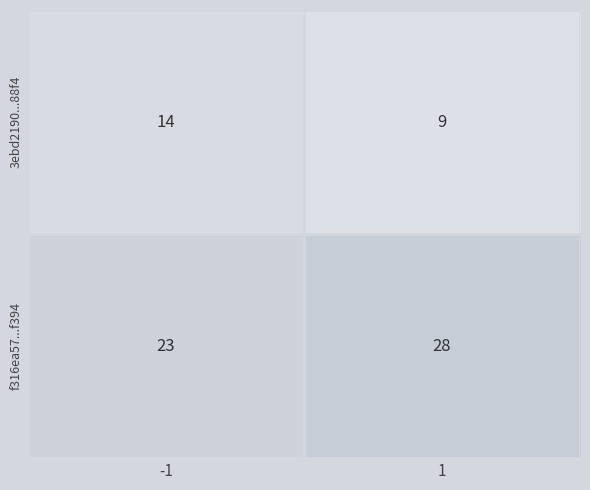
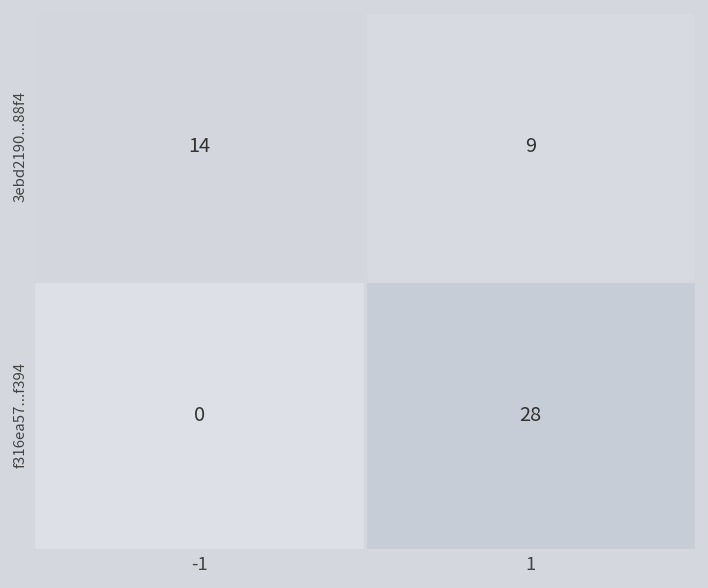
f316ea57...f394, -1: 23 -> 0
